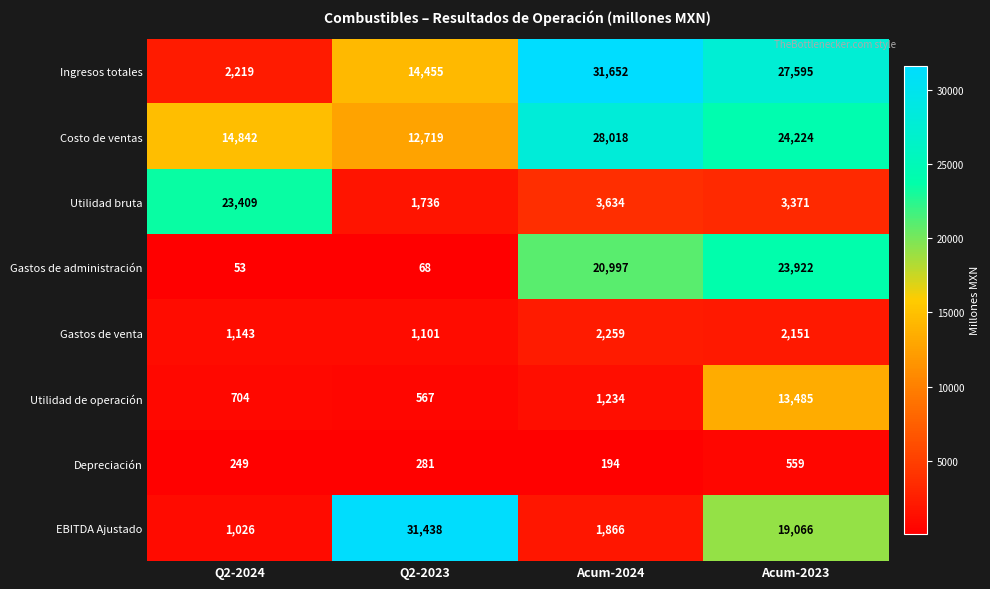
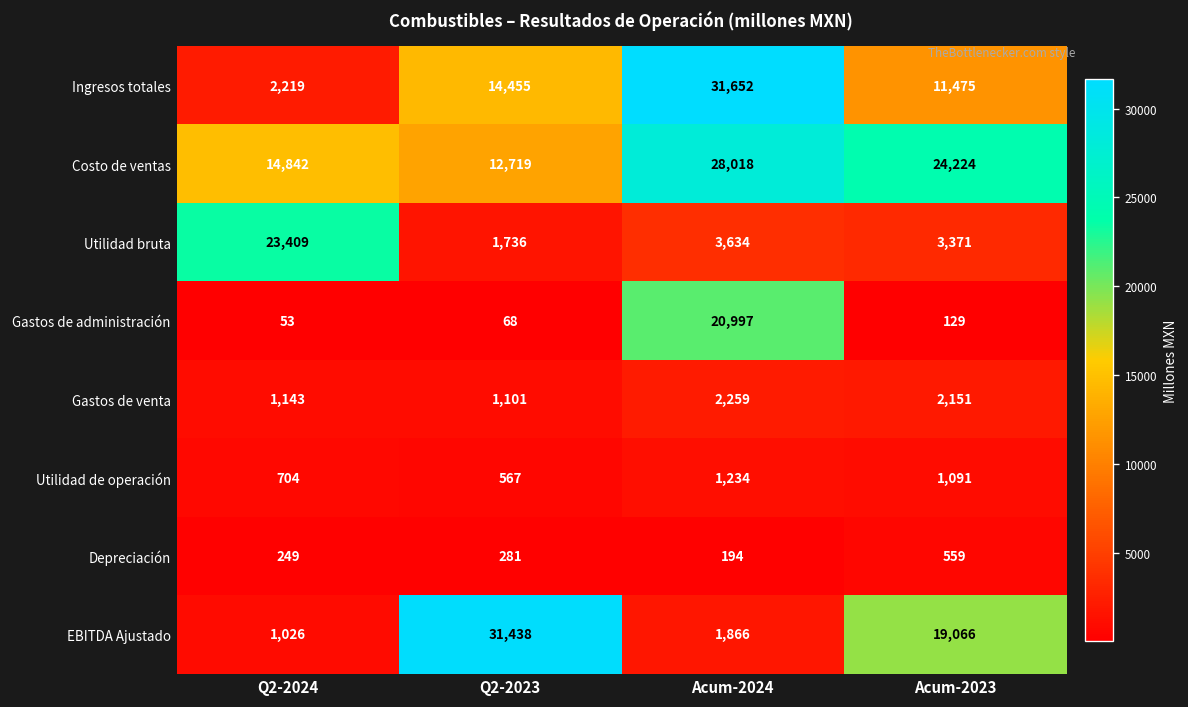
Ingresos totales, Acum-2023: 27,595 -> 11,475
Gastos de administración, Acum-2023: 23,922 -> 129
Utilidad de operación, Acum-2023: 13,485 -> 1,091
